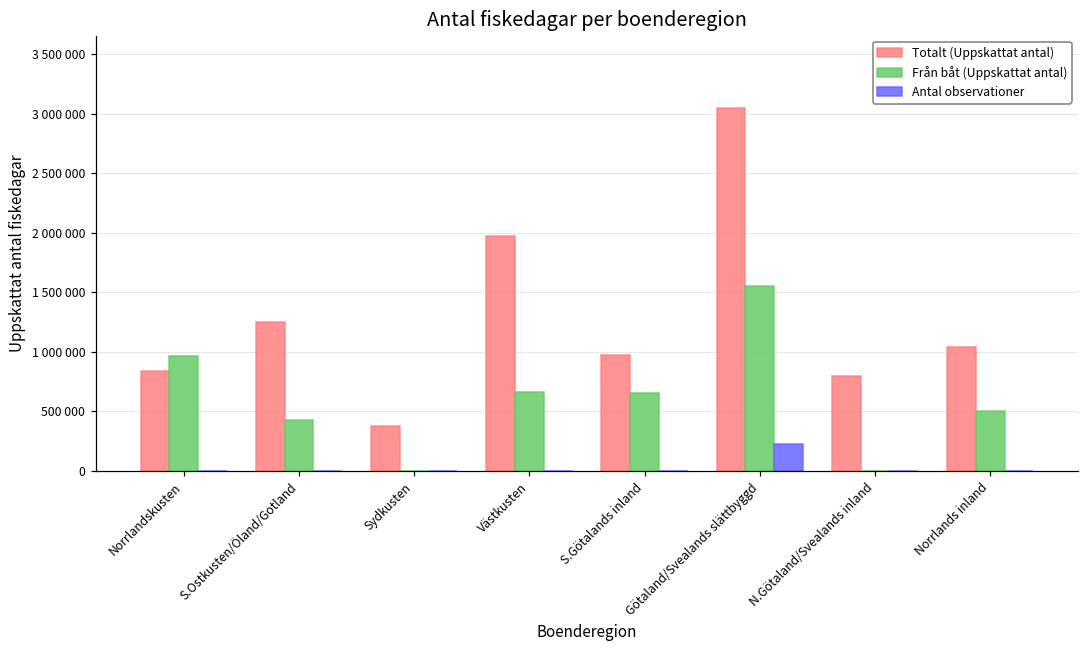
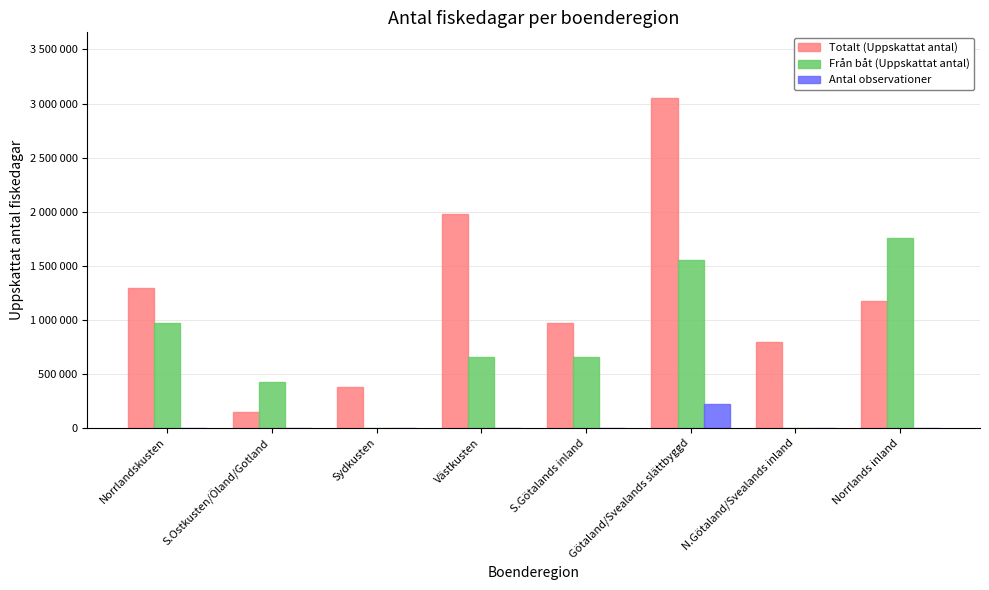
Totalt (Uppskattat antal), Norrlandskusten: 840000 -> 1300000
Totalt (Uppskattat antal), S.Ostkusten/Öland/Gotland: 1250000 -> 140000
Totalt (Uppskattat antal), Norrlands inland: 1040000 -> 1170000
Från båt (Uppskattat antal), Norrlands inland: 500000 -> 1760000
